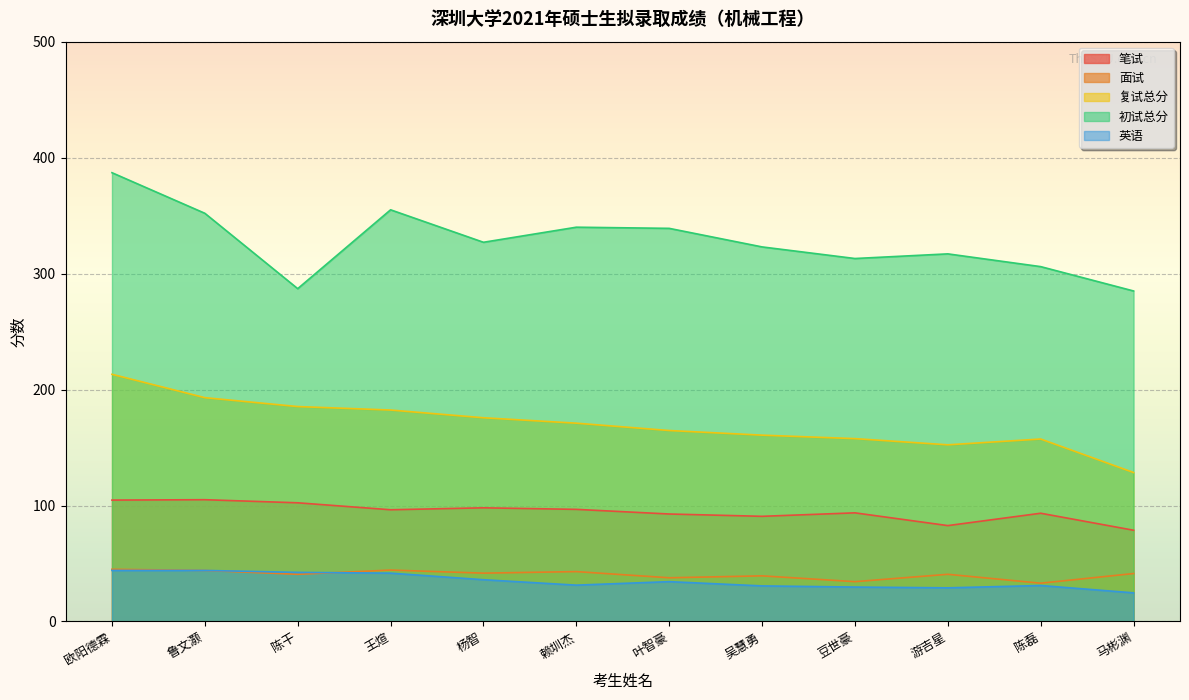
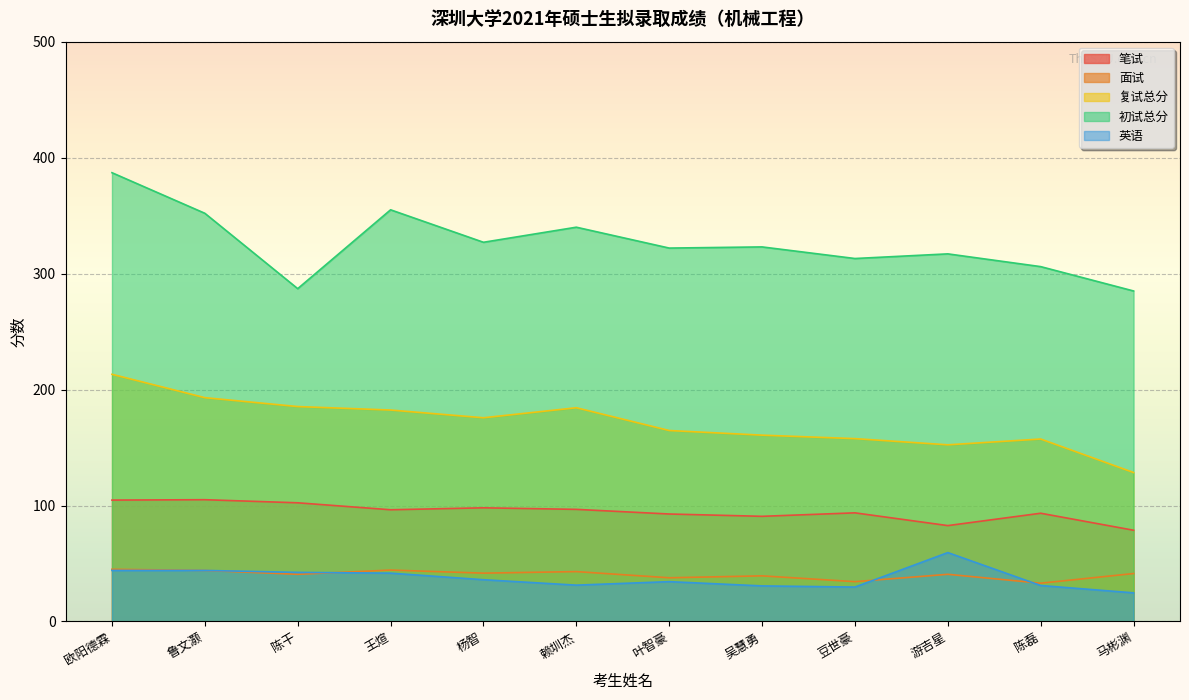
复试总分, 赖圳杰: 171 -> 184
初试总分, 叶智豪: 339 -> 322
英语, 游吉星: 29 -> 59
